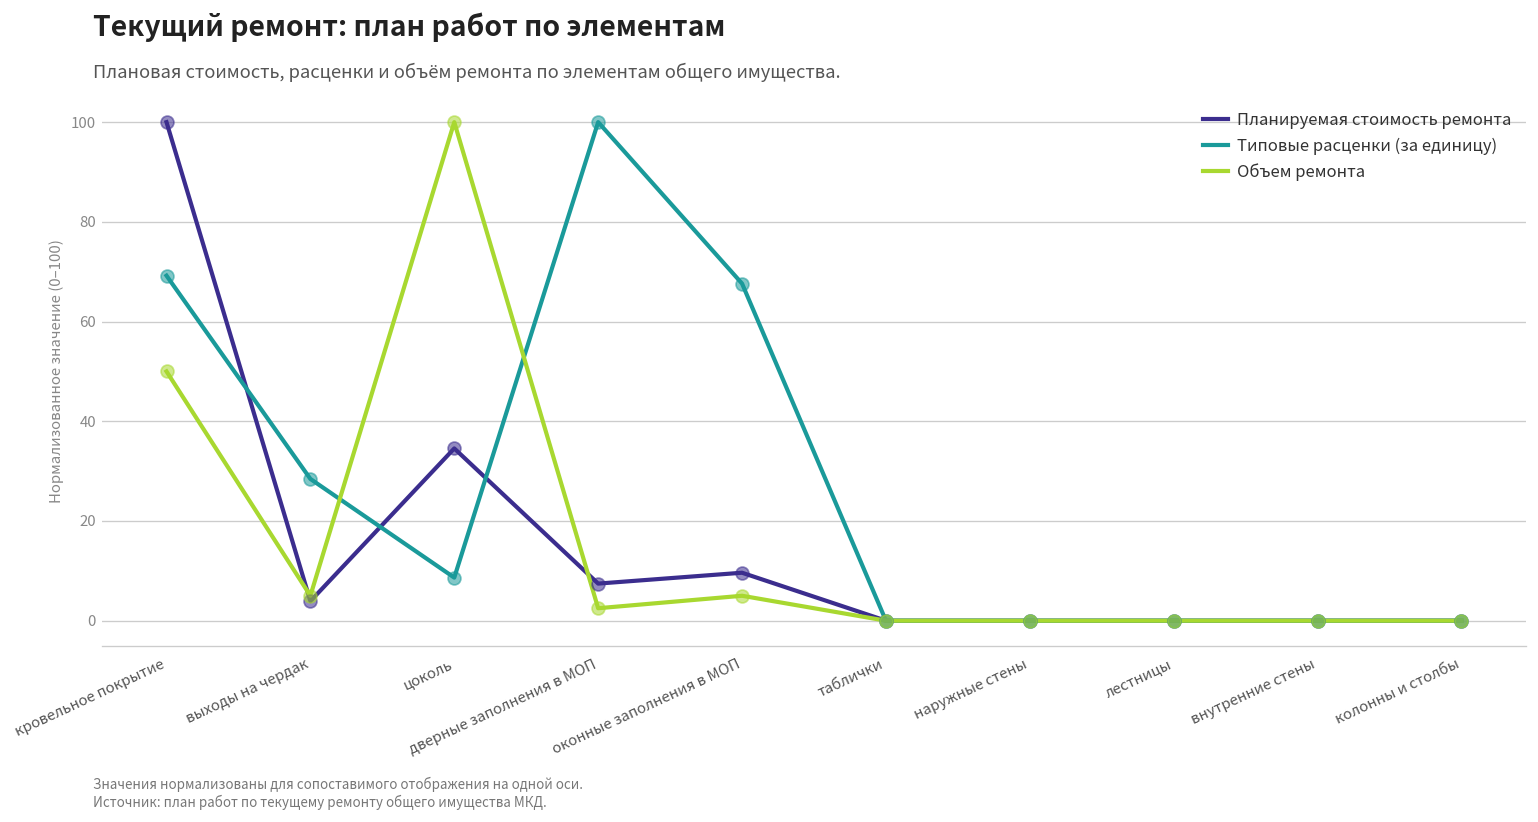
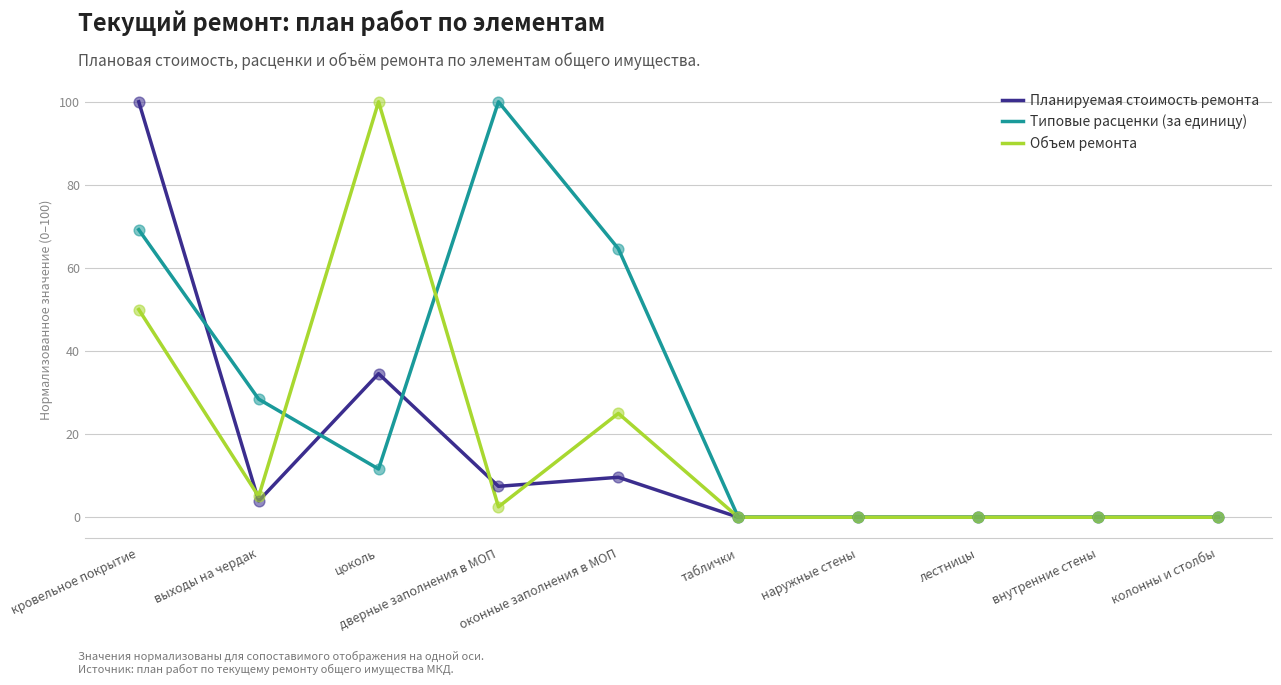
Типовые расценки (за единицу), цоколь: 9 -> 12
Типовые расценки (за единицу), оконные заполнения в МОП: 68 -> 65
Объем ремонта, оконные заполнения в МОП: 5 -> 25
